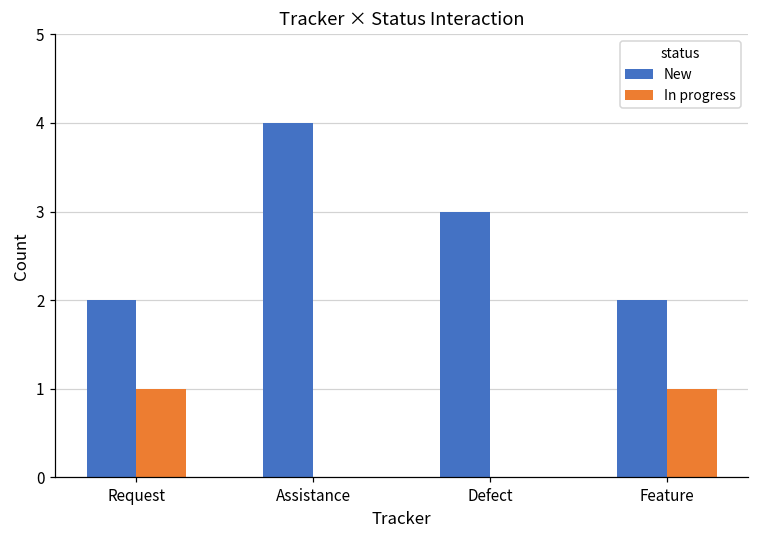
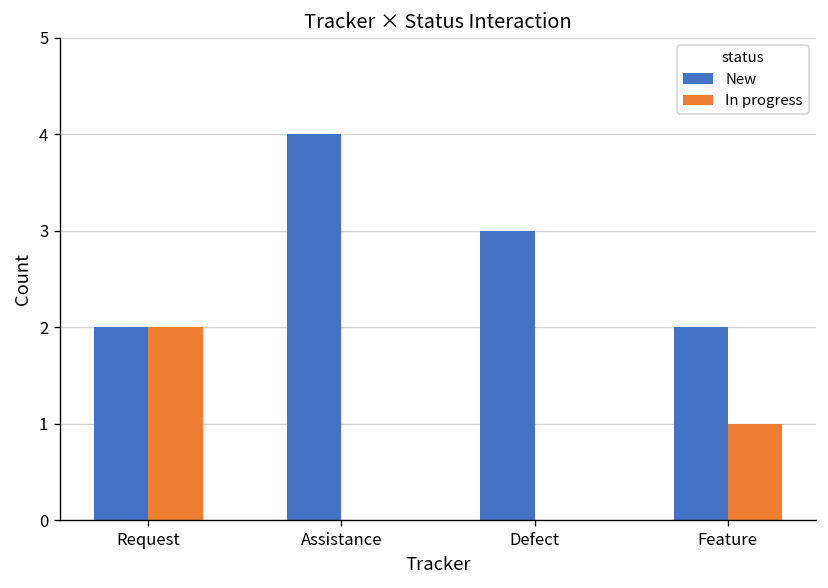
In progress, Request: 1 -> 2
